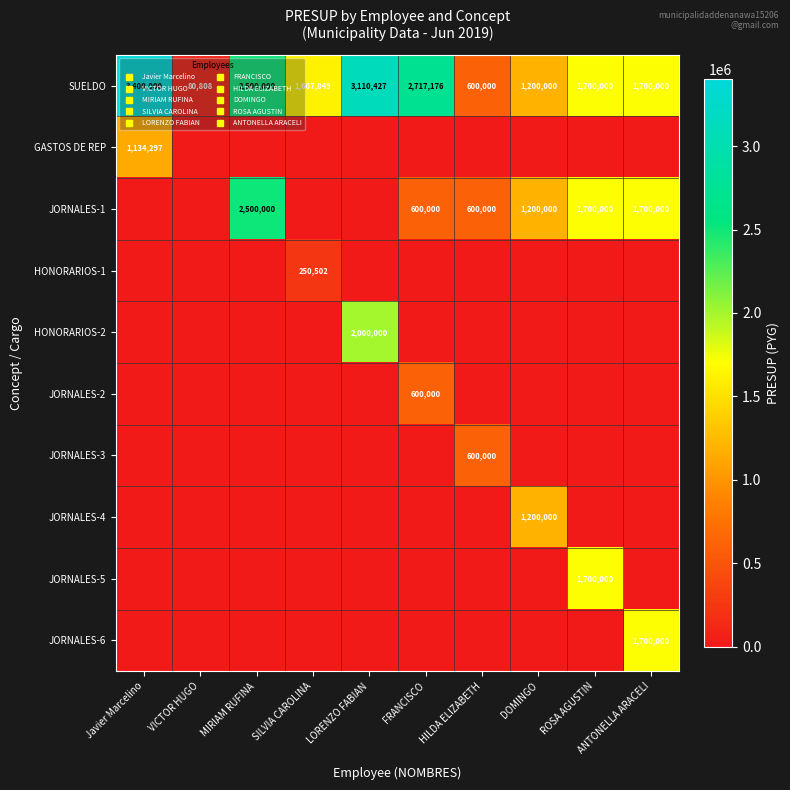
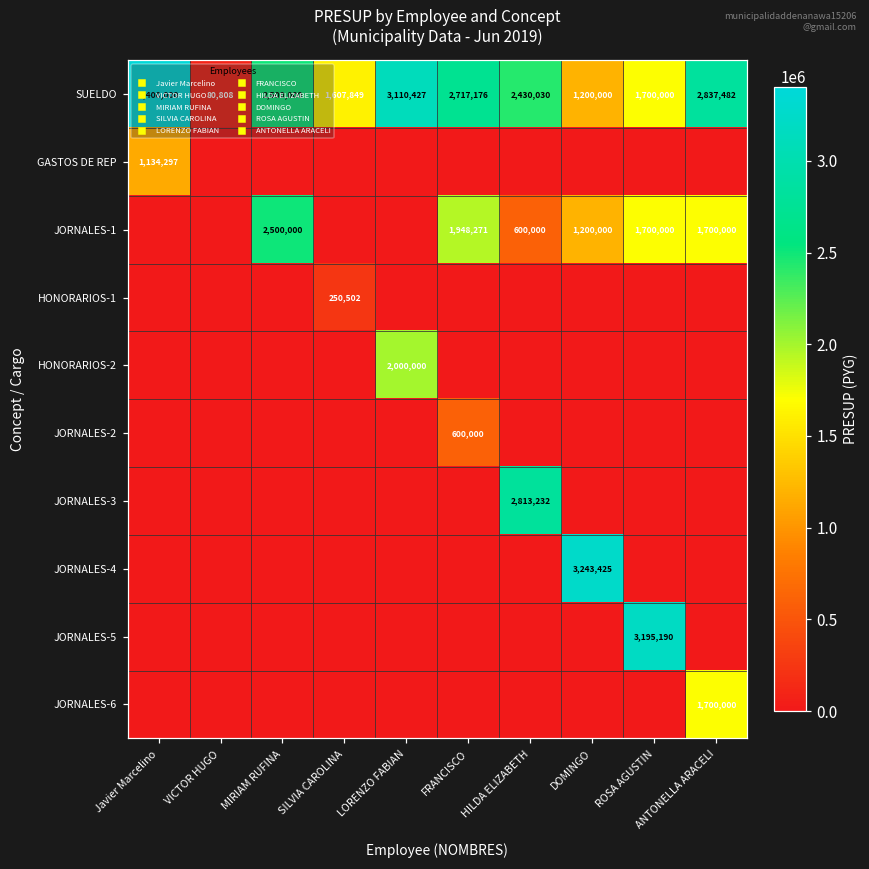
SUELDO, HILDA ELIZABETH: 600,000 -> 2,430,030
SUELDO, ANTONELLA ARACELI: 1,700,000 -> 2,837,482
JORNALES-1, FRANCISCO: 600,000 -> 1,948,271
JORNALES-3, HILDA ELIZABETH: 600,000 -> 2,813,232
JORNALES-4, DOMINGO: 1,200,000 -> 3,243,425
JORNALES-5, ROSA AGUSTIN: 1,700,000 -> 3,195,190
